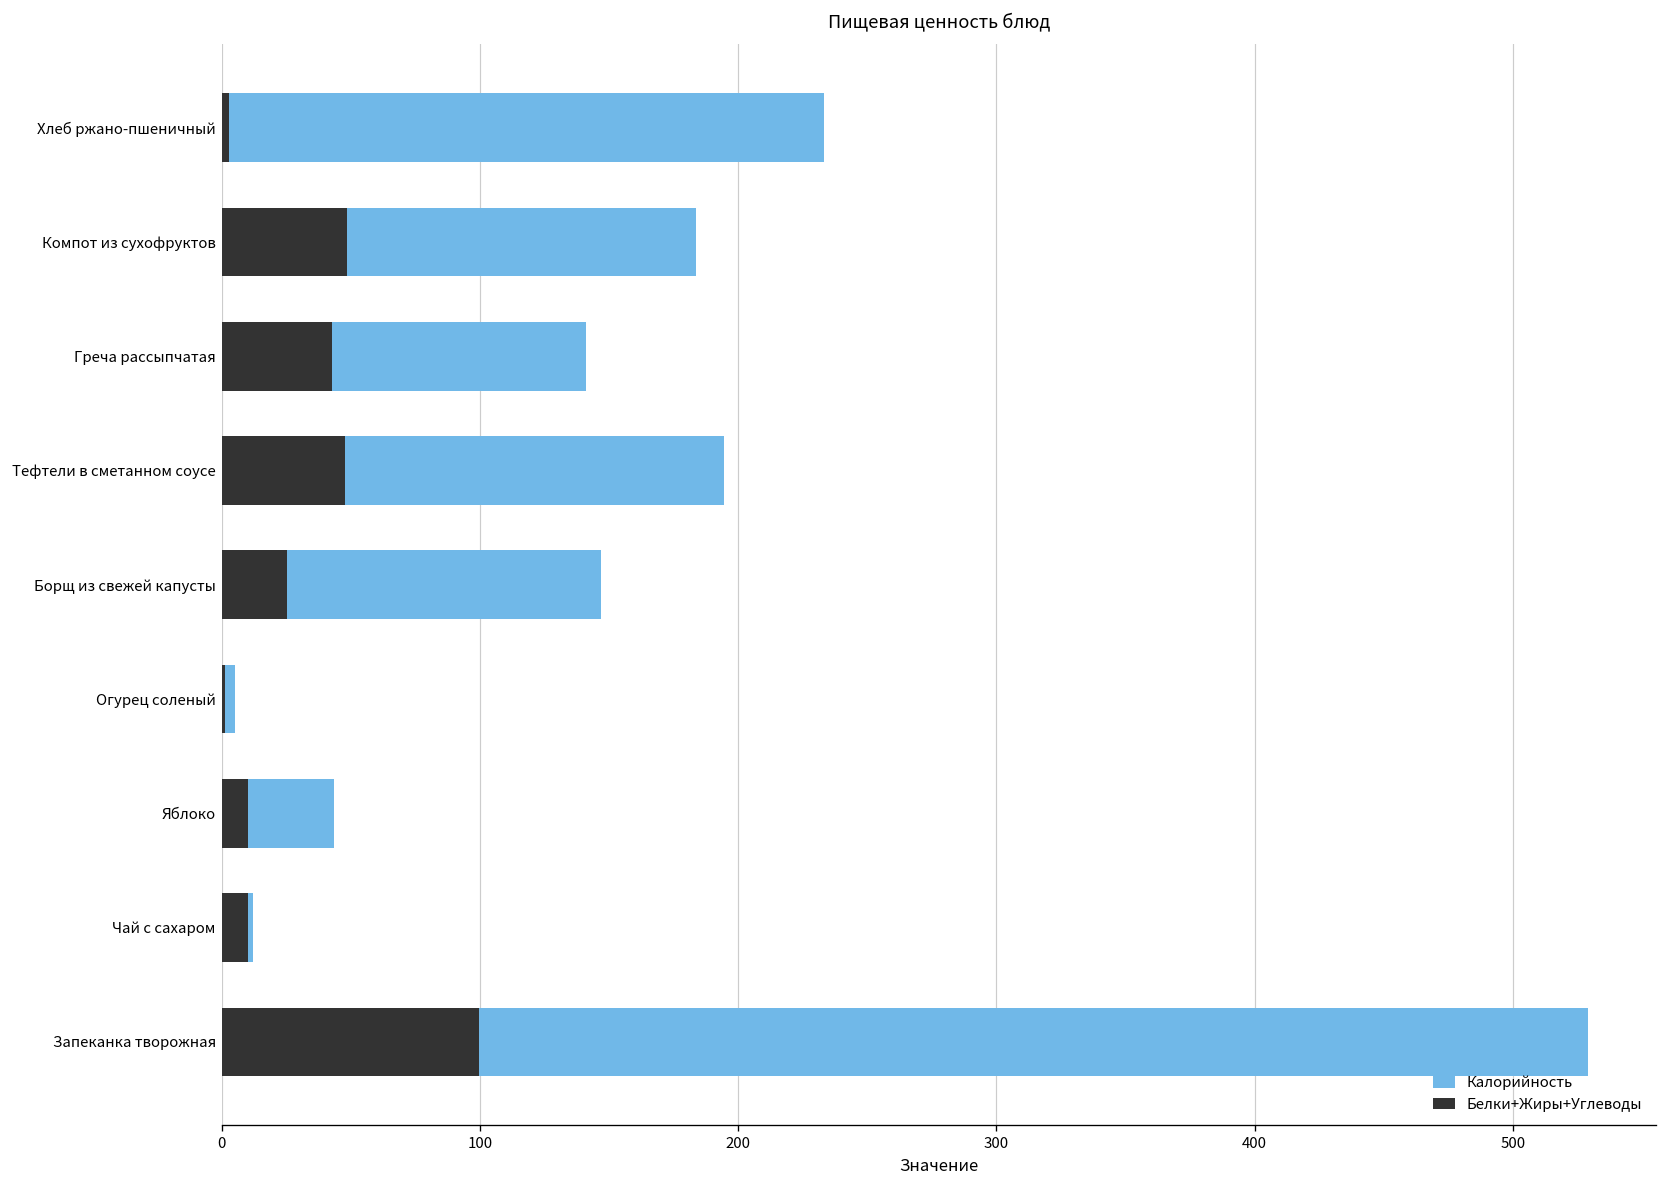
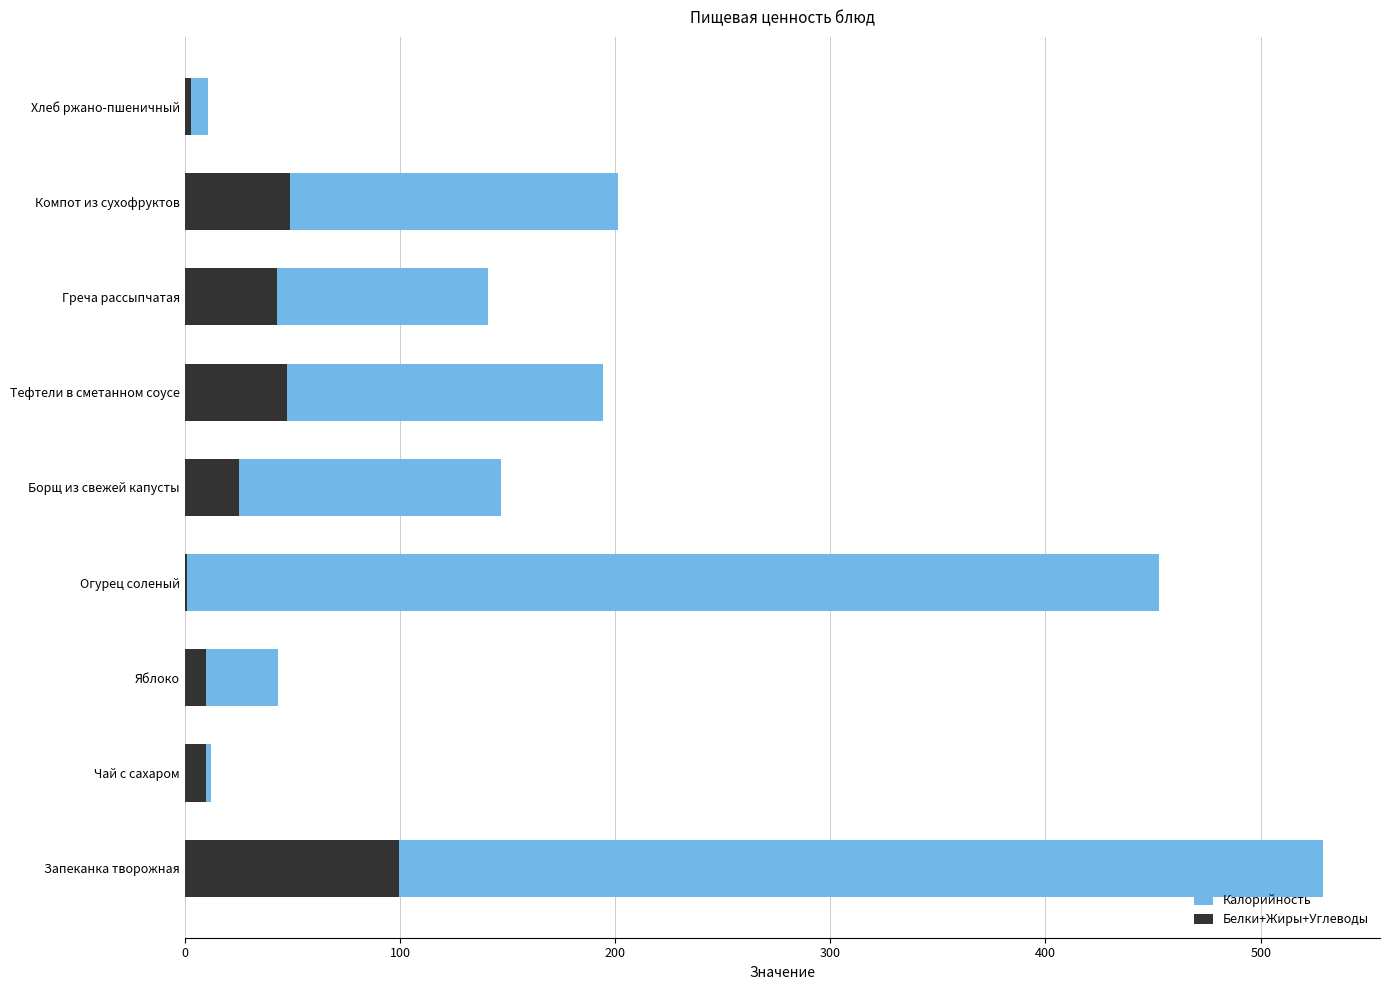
Калорийность, Хлеб ржано-пшеничный: 233 -> 11
Калорийность, Компот из сухофруктов: 184 -> 201
Калорийность, Огурец соленый: 5 -> 453
